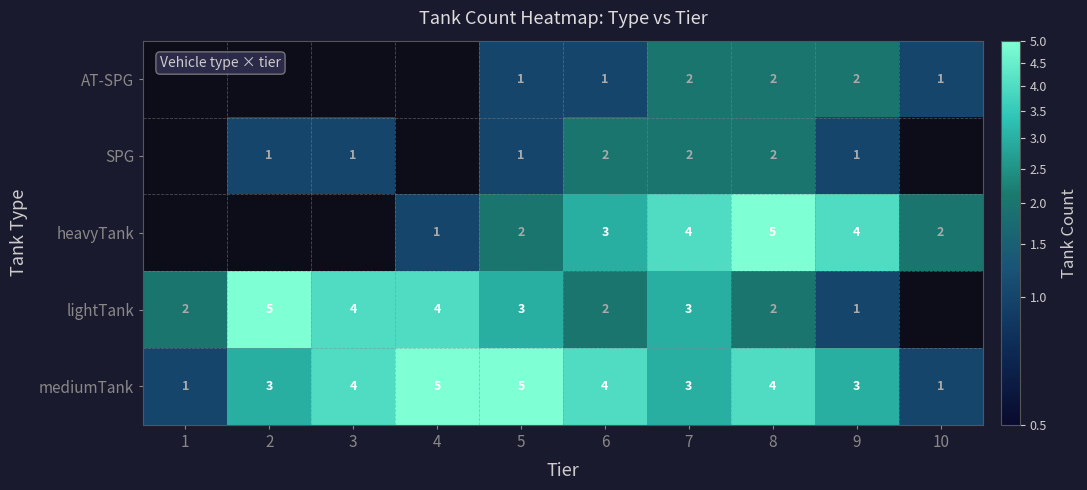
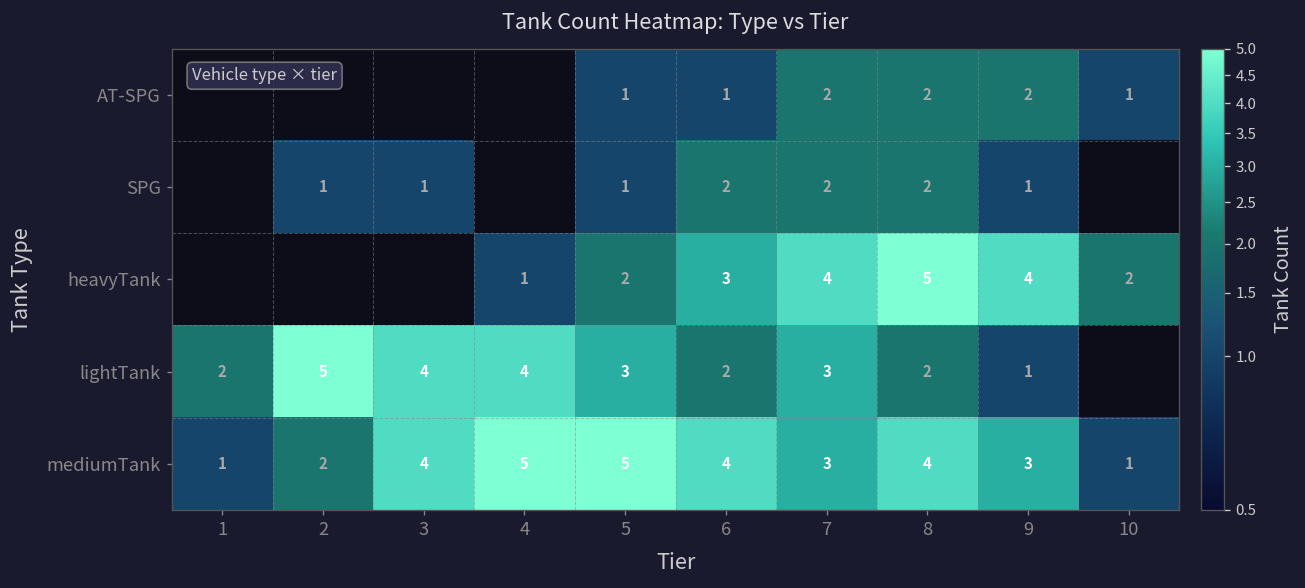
mediumTank, 2: 3 -> 2
